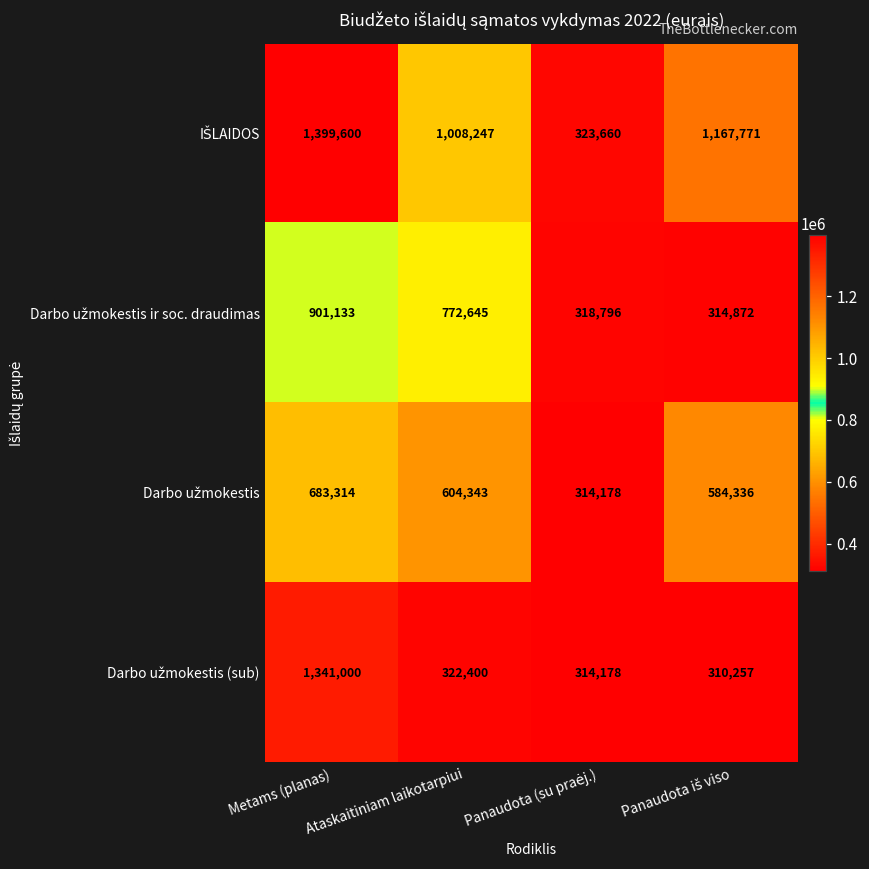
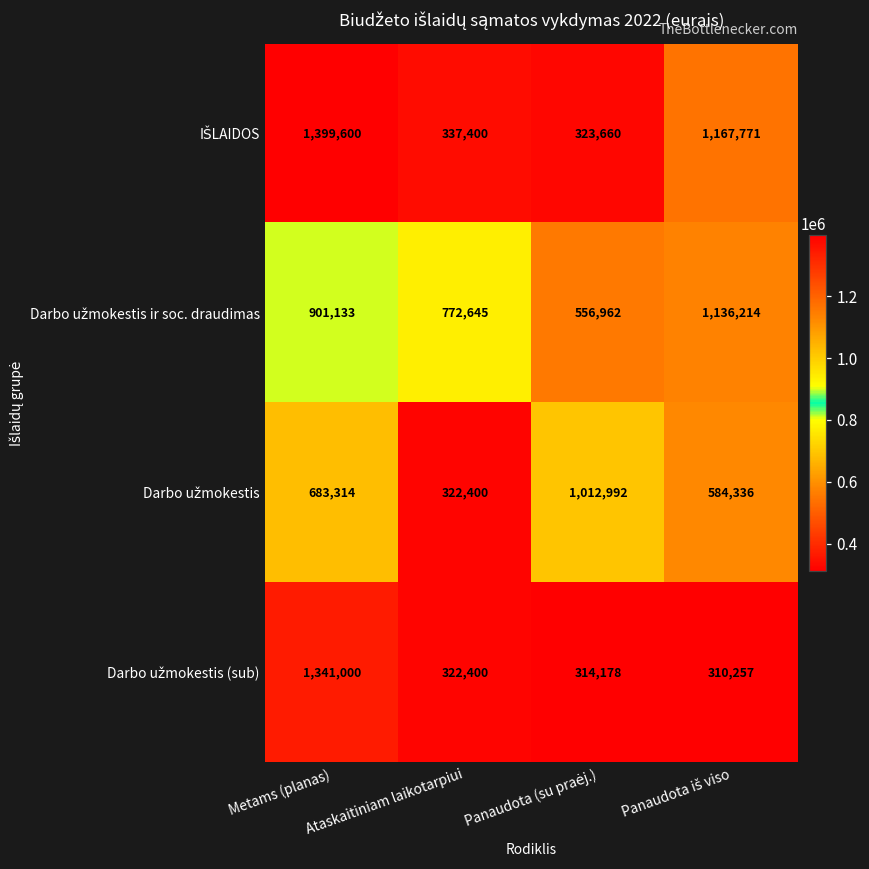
IŠLAIDOS, Ataskaitiniam laikotarpiui: 1,008,247 -> 337,400
Darbo užmokestis ir soc. draudimas, Panaudota (su praėj.): 318,796 -> 556,962
Darbo užmokestis ir soc. draudimas, Panaudota iš viso: 314,872 -> 1,136,214
Darbo užmokestis, Ataskaitiniam laikotarpiui: 604,343 -> 322,400
Darbo užmokestis, Panaudota (su praėj.): 314,178 -> 1,012,992
